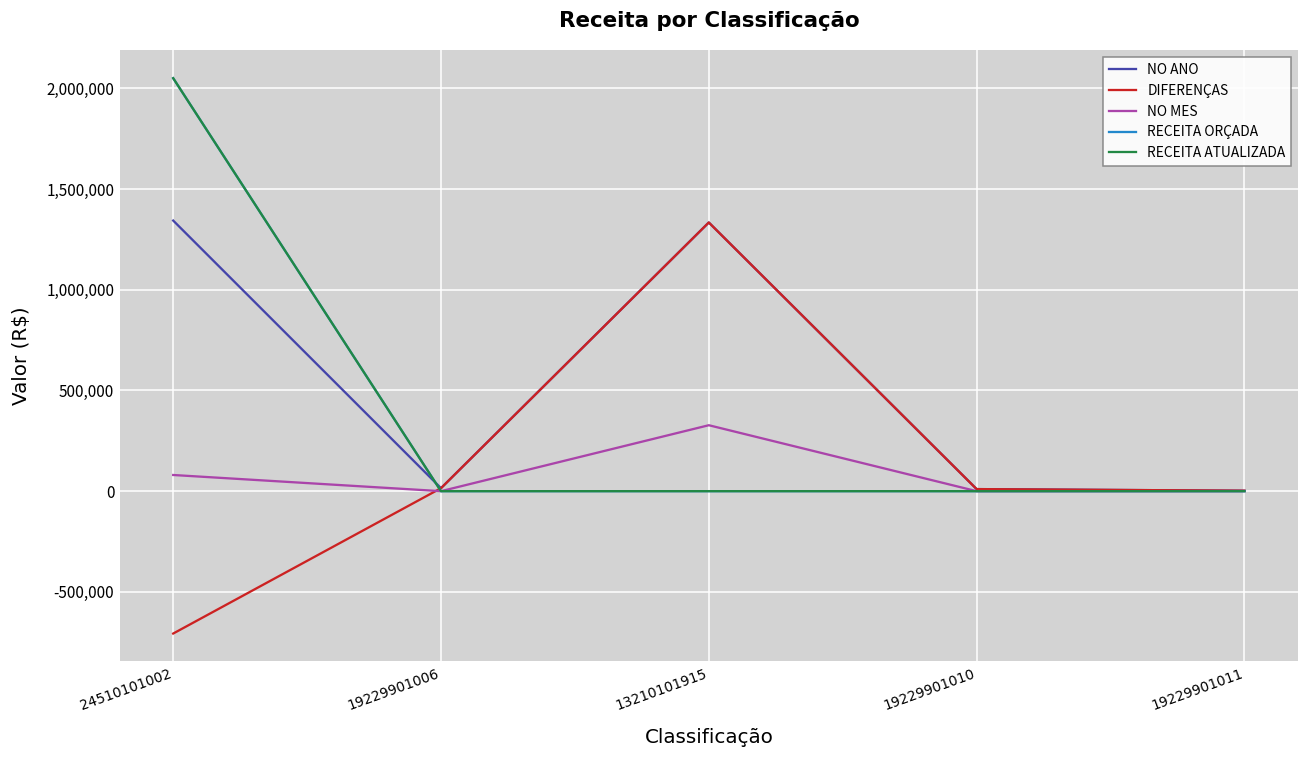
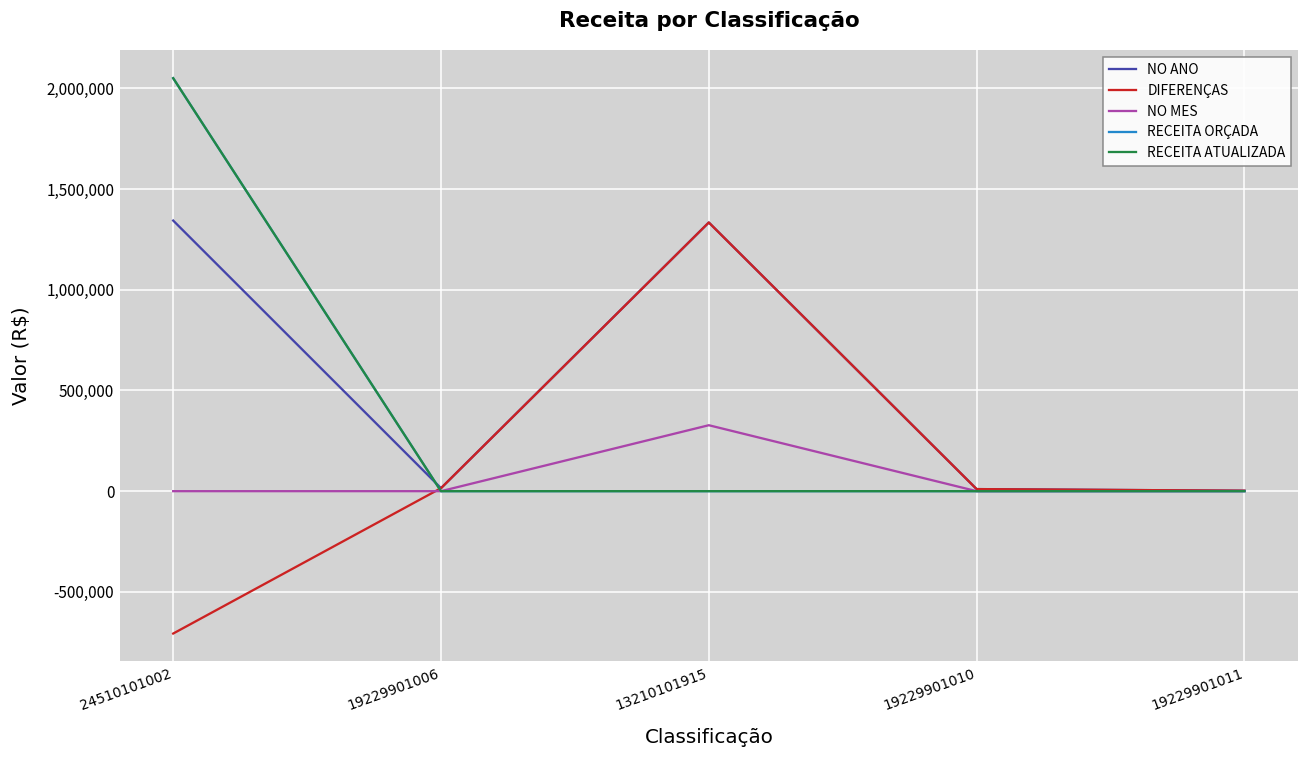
NO MES, 24510101002: 80,000 -> 0
